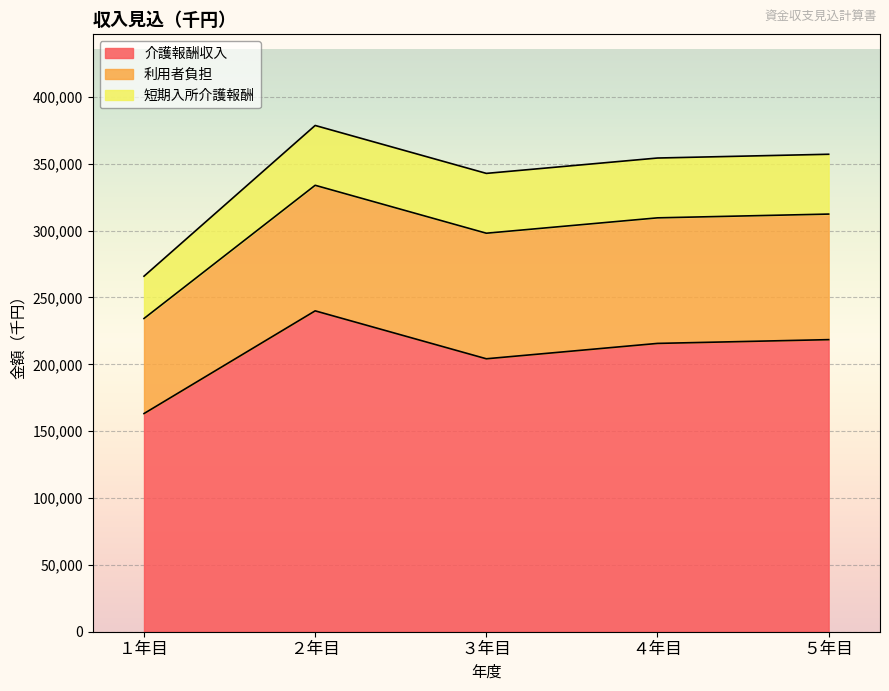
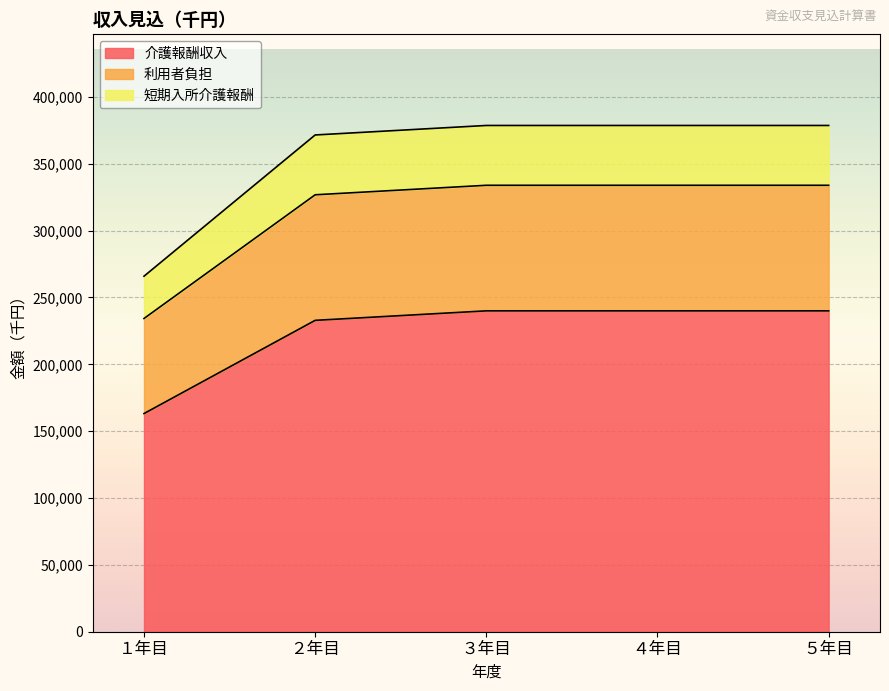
介護報酬収入, ２年目: 240,000 -> 233,000
介護報酬収入, ３年目: 204,000 -> 240,000
介護報酬収入, ４年目: 216,000 -> 240,000
介護報酬収入, ５年目: 218,000 -> 240,000
